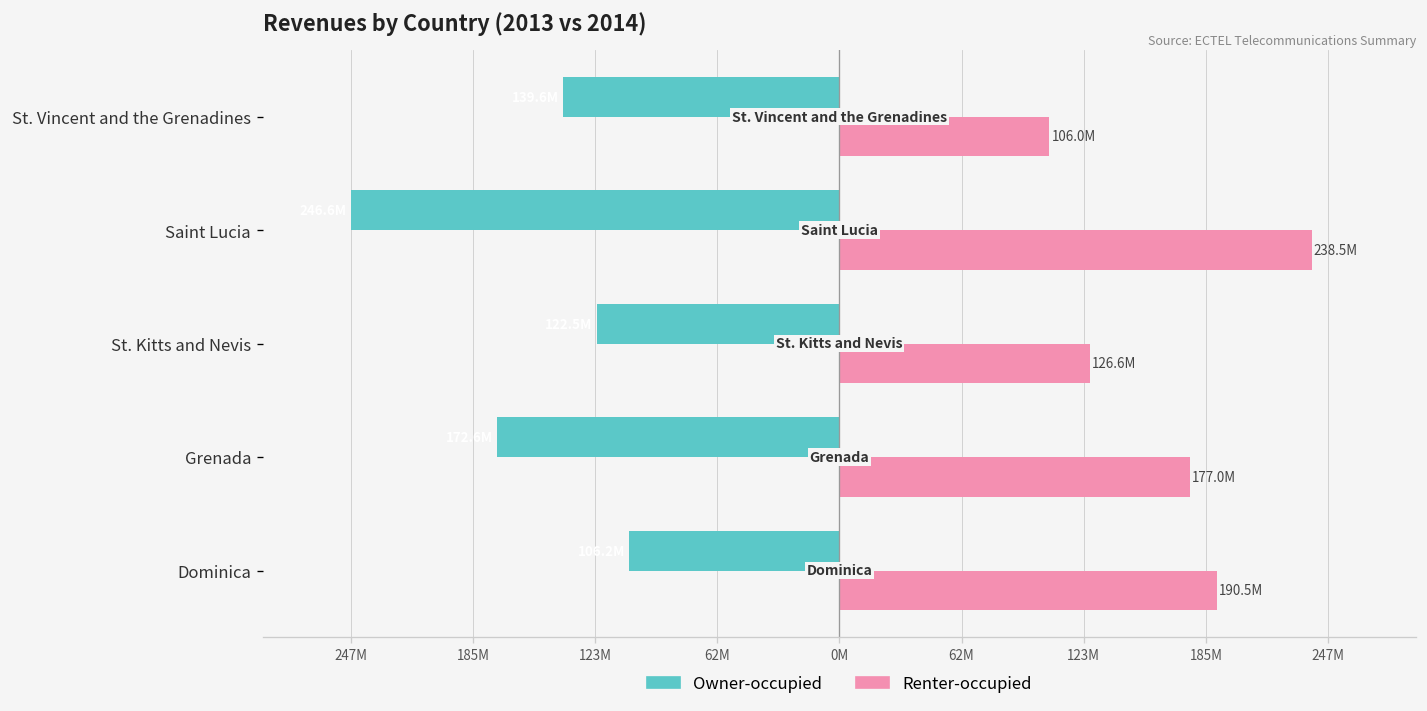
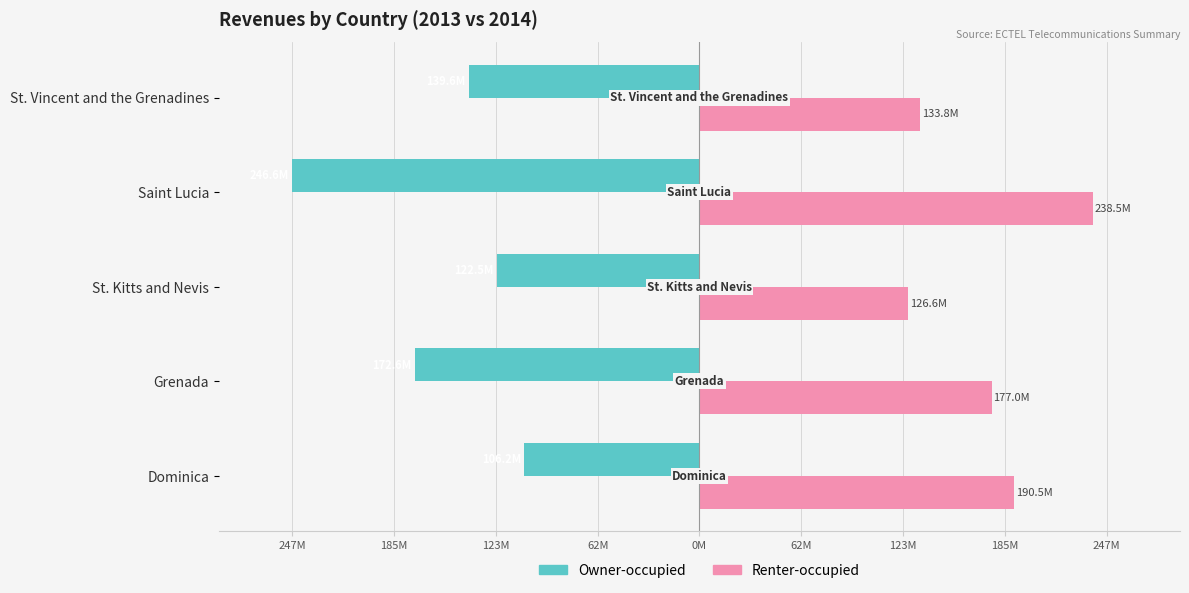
Renter-occupied, St. Vincent and the Grenadines: 106.0M -> 133.8M
